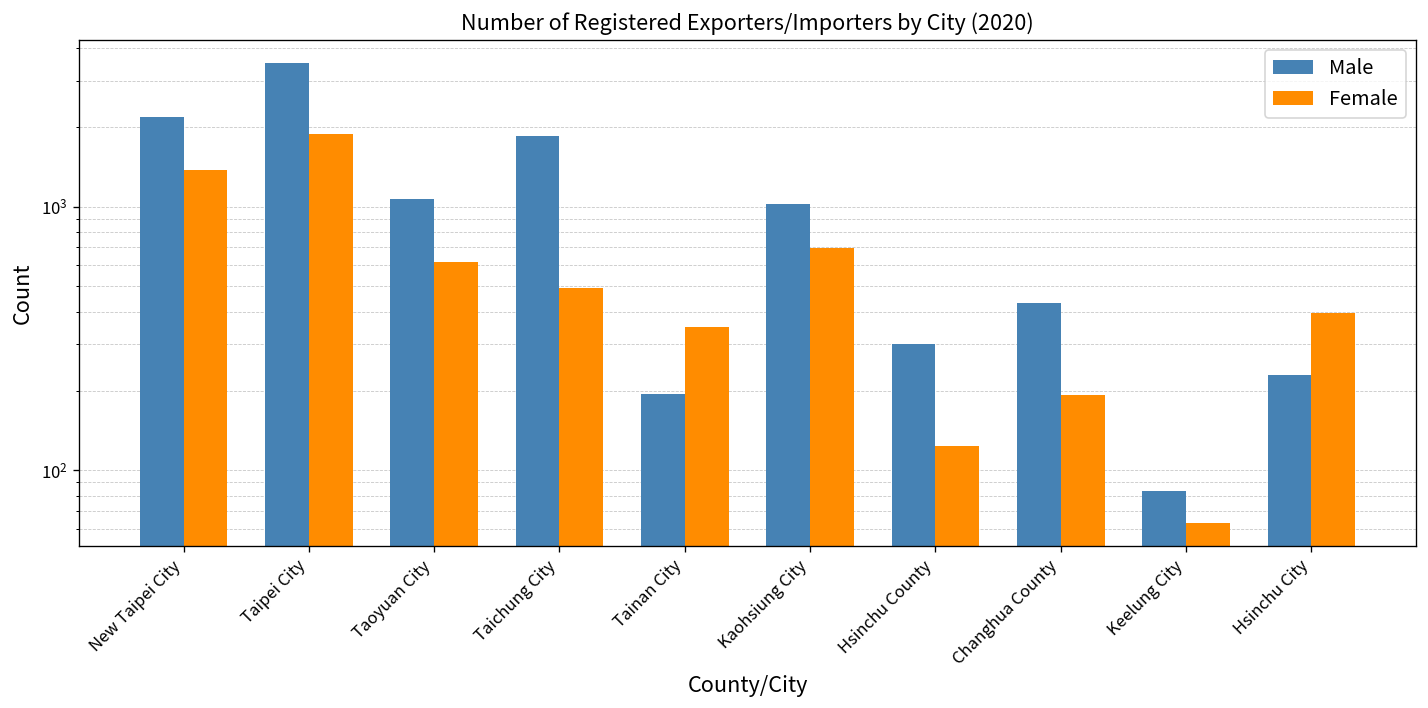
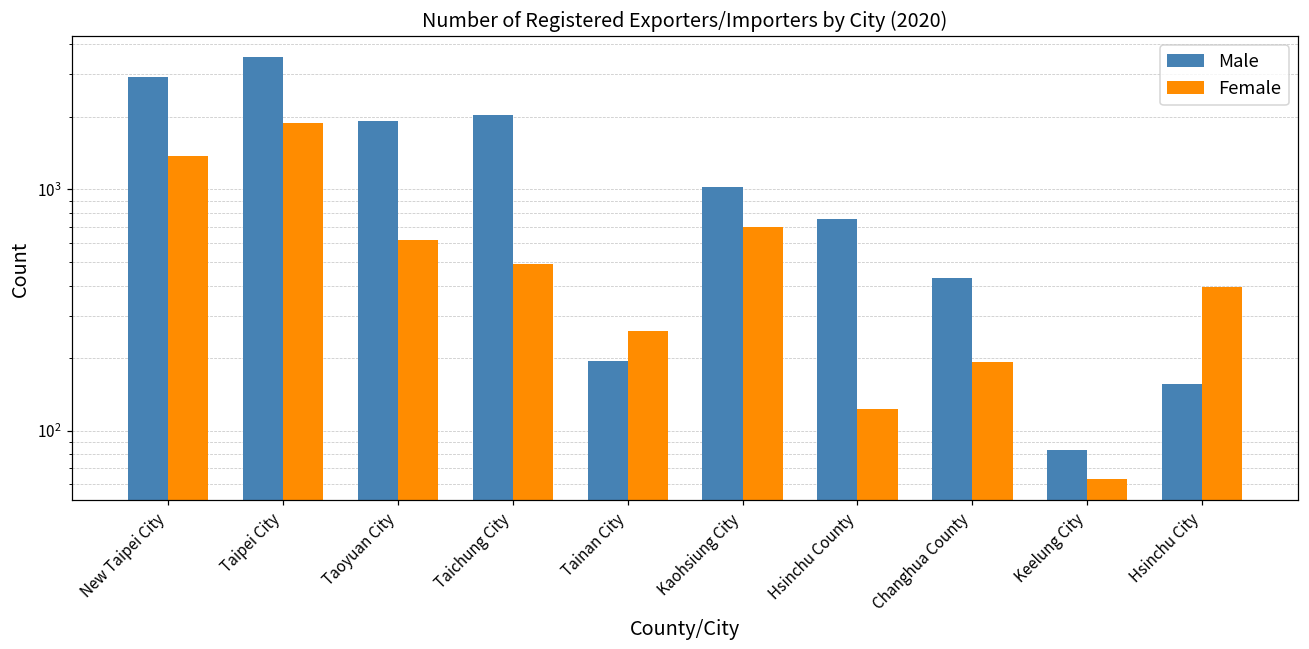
Male, New Taipei City: 2200 -> 2900
Male, Taoyuan City: 1100 -> 1900
Male, Taichung City: 1900 -> 2000
Female, Tainan City: 350 -> 260
Male, Hsinchu County: 300 -> 750
Male, Hsinchu City: 230 -> 160
